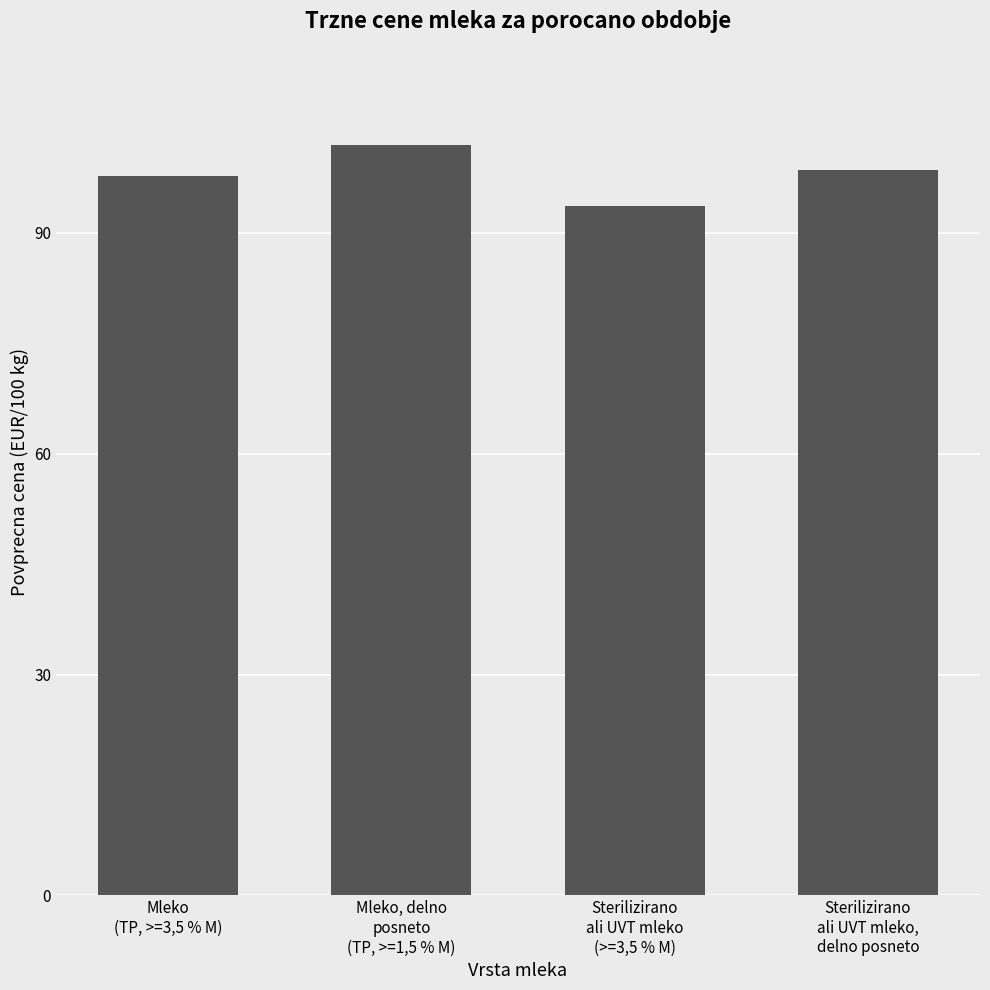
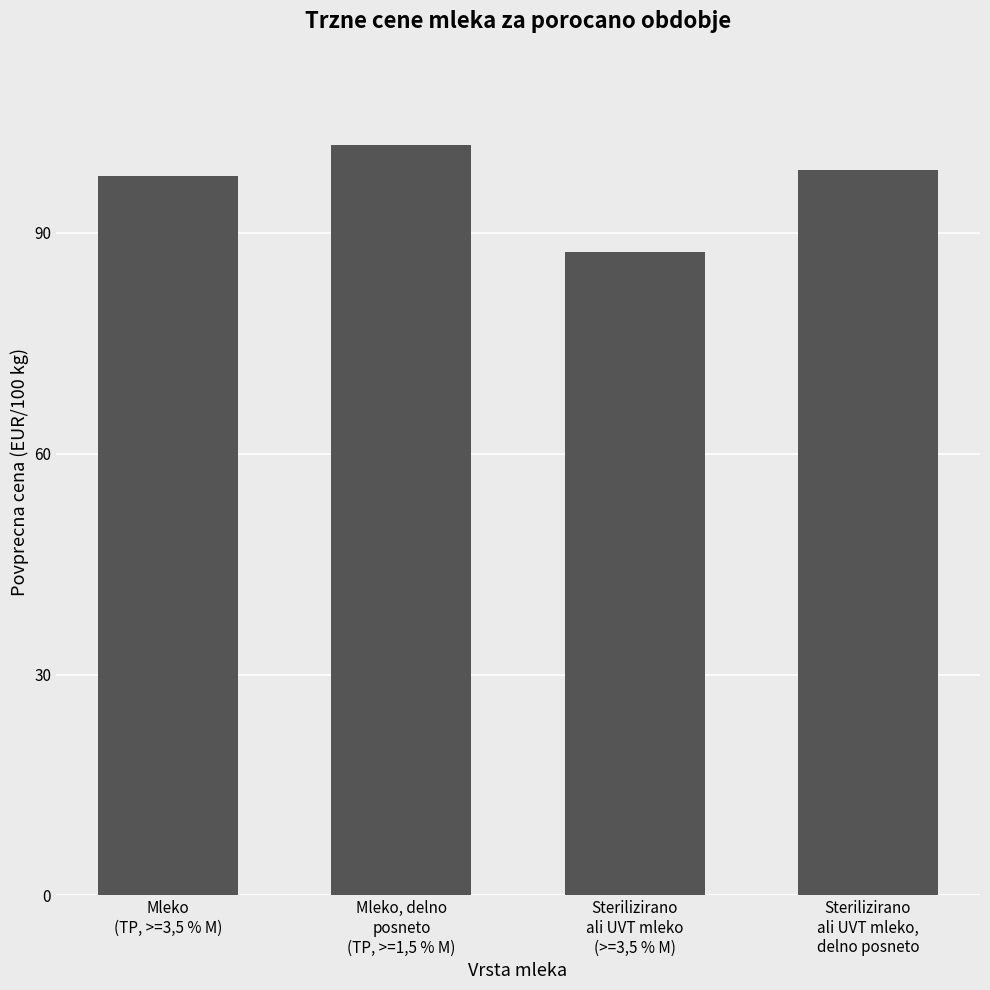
Sterilizirano ali UVT mleko (>=3,5 % M): 94 -> 87
